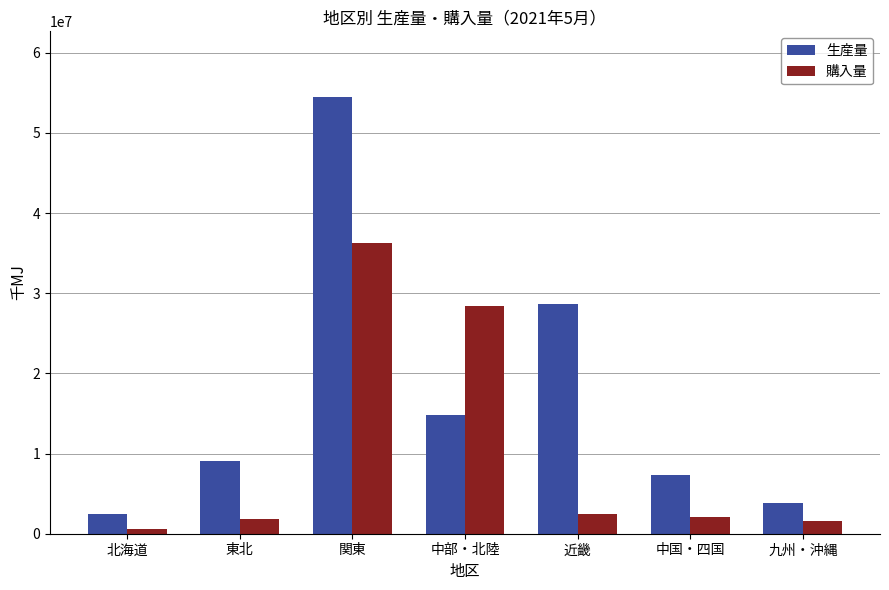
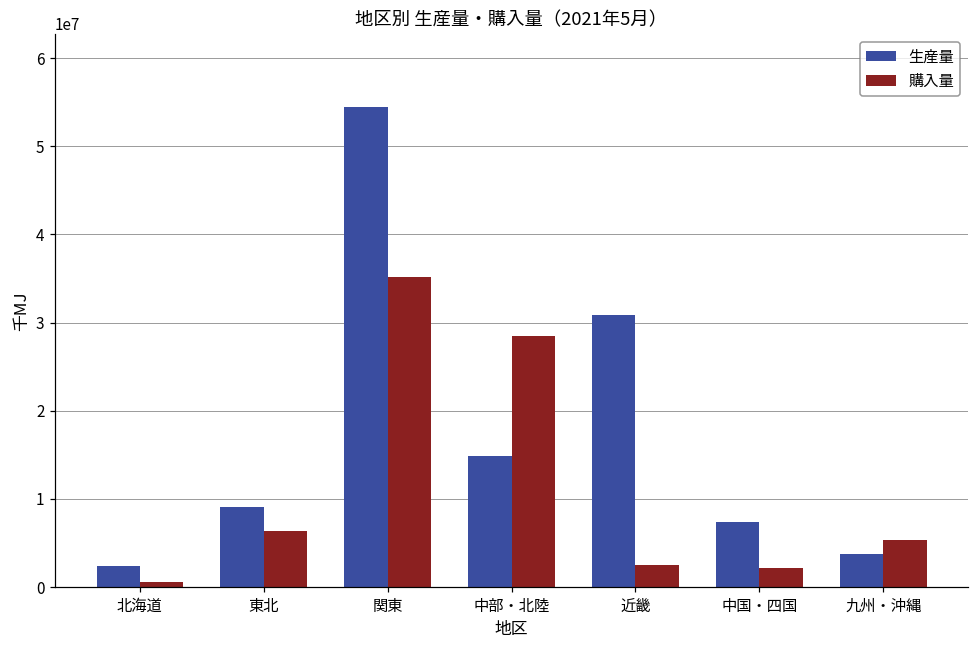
購入量, 東北: 2000000 -> 6000000
購入量, 関東: 36000000 -> 35000000
生産量, 近畿: 29000000 -> 31000000
購入量, 九州・沖縄: 2000000 -> 5000000
